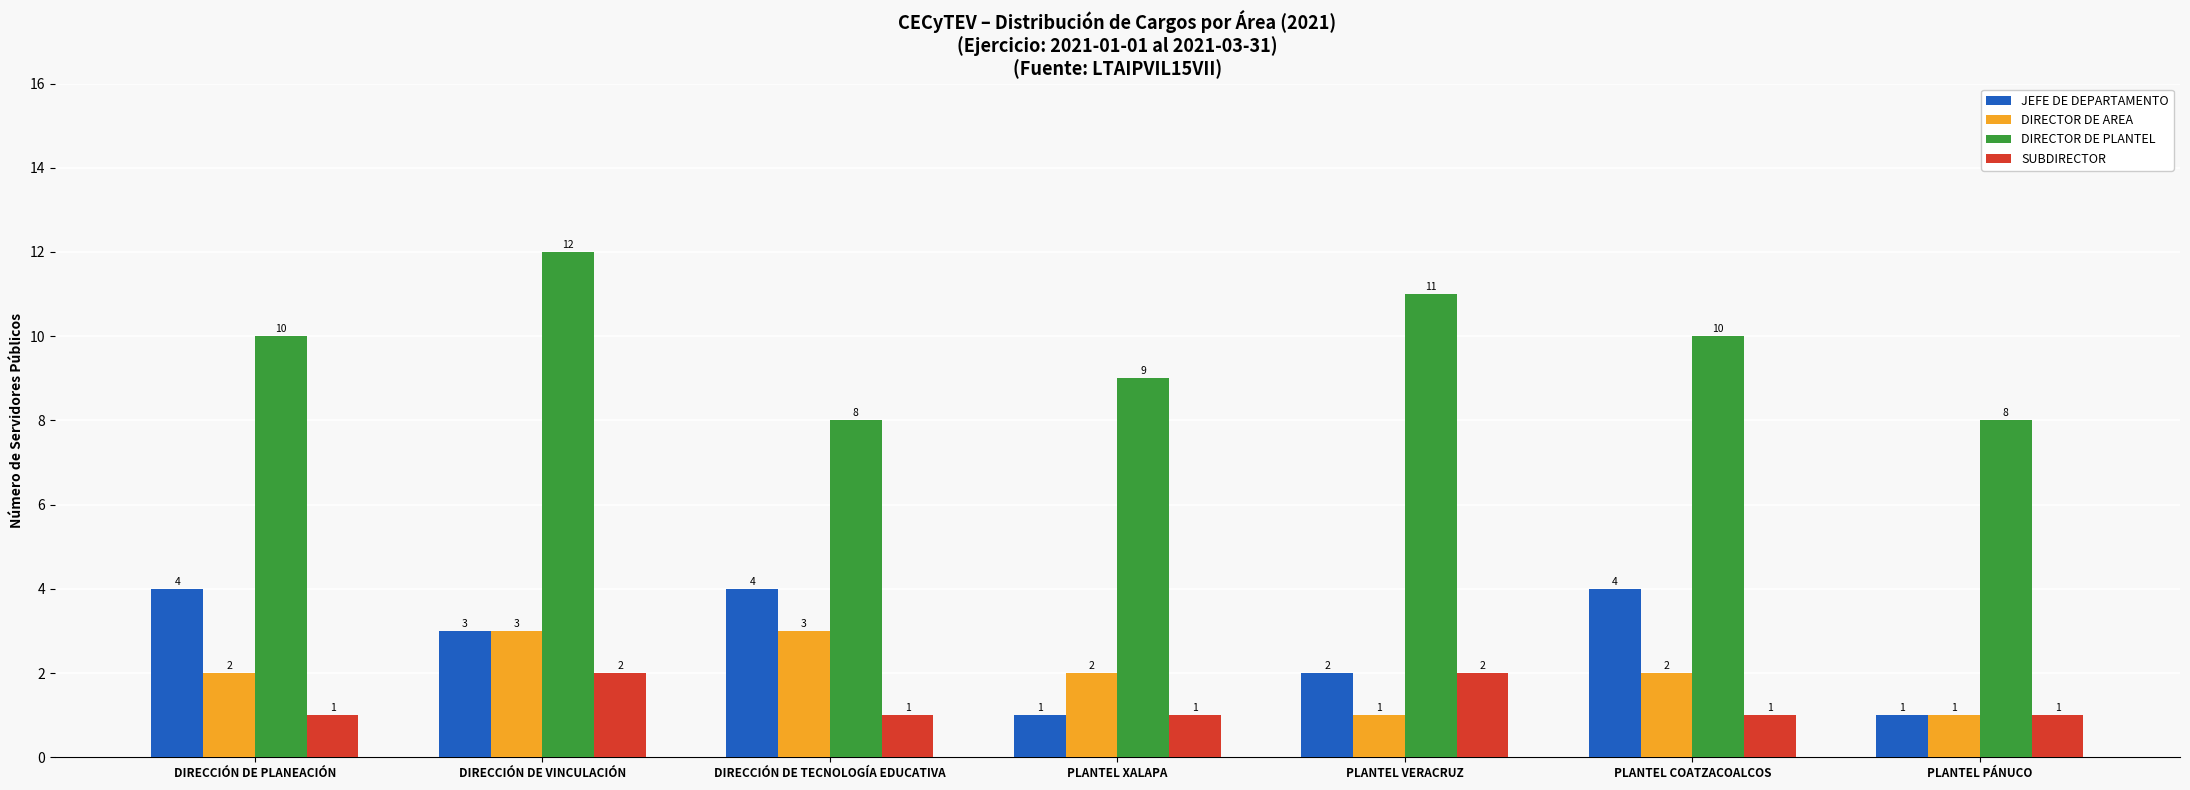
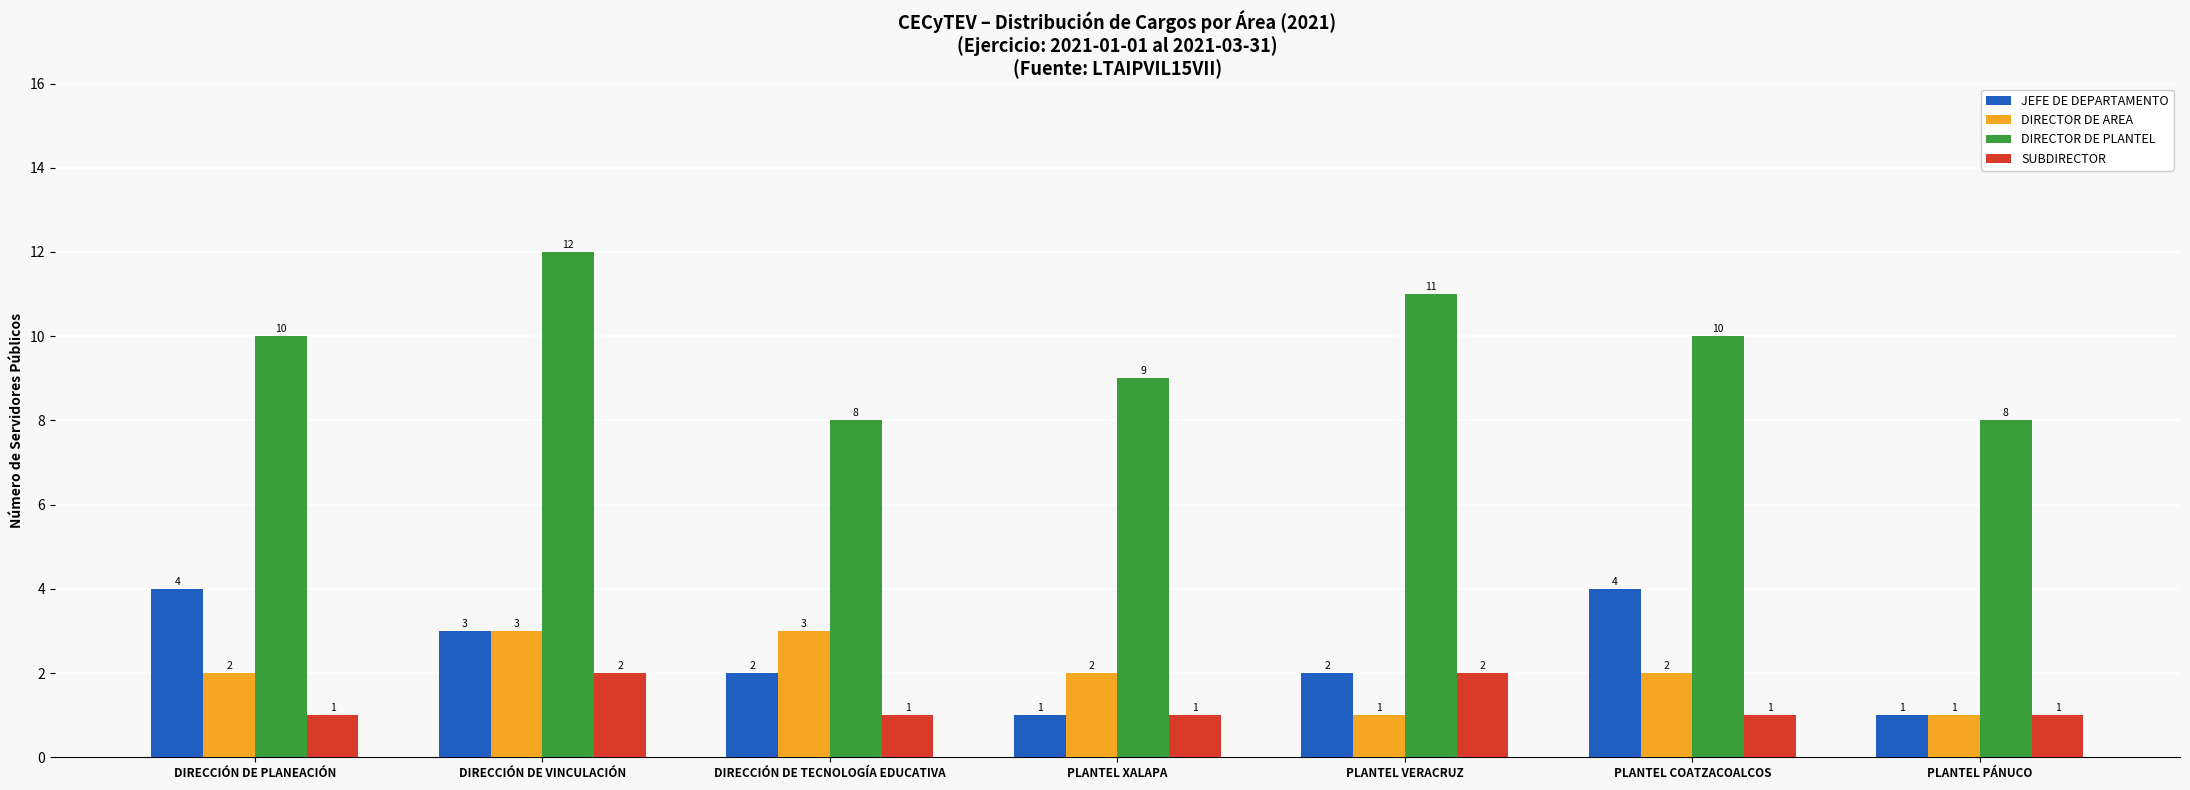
JEFE DE DEPARTAMENTO, DIRECCIÓN DE TECNOLOGÍA EDUCATIVA: 4 -> 2
